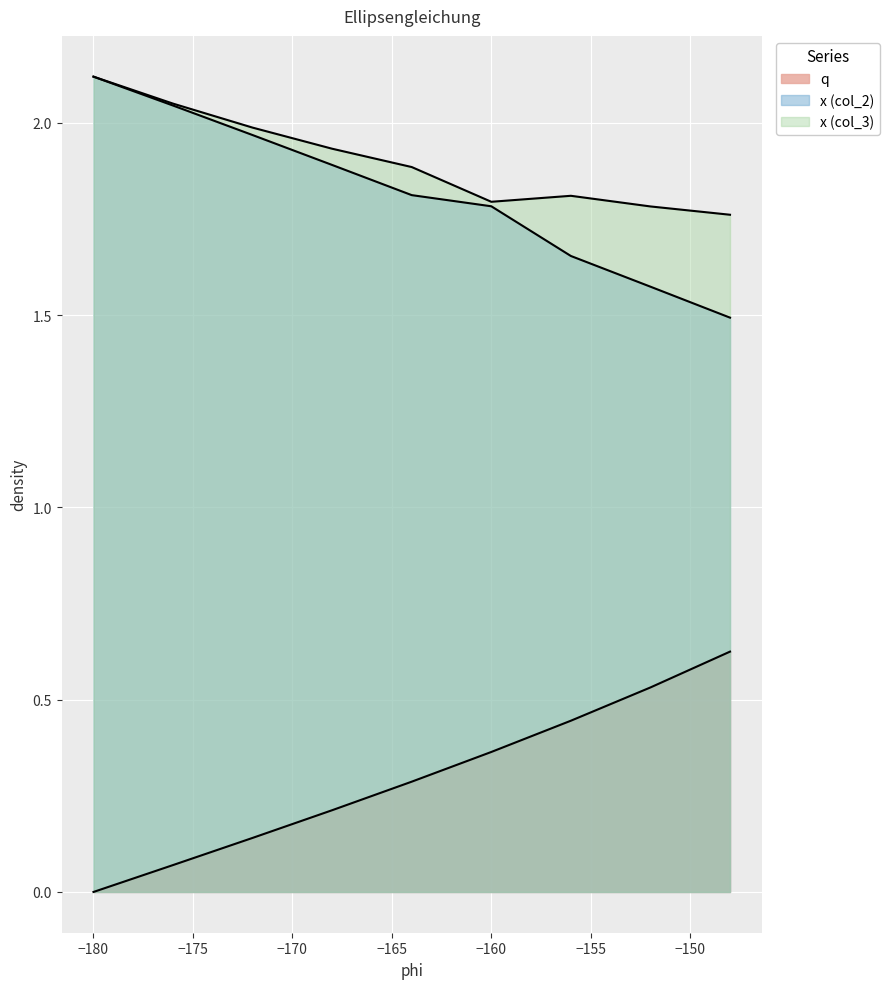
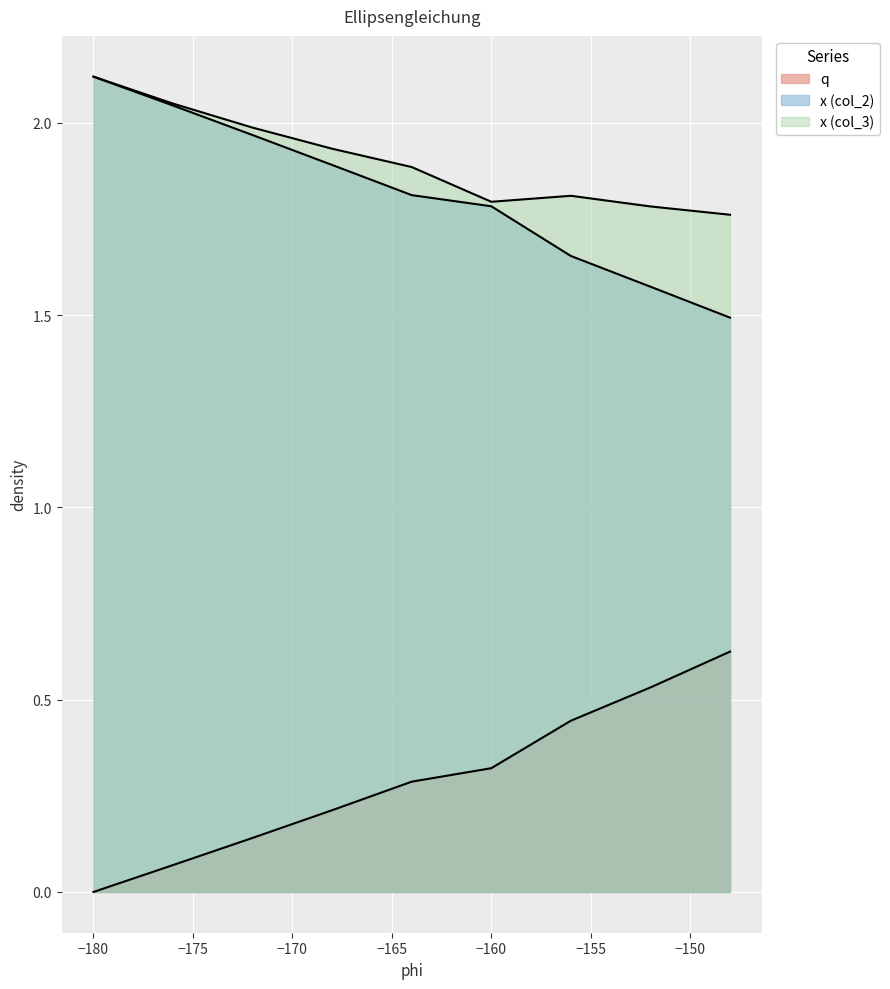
q, −160: 0.36 -> 0.32
